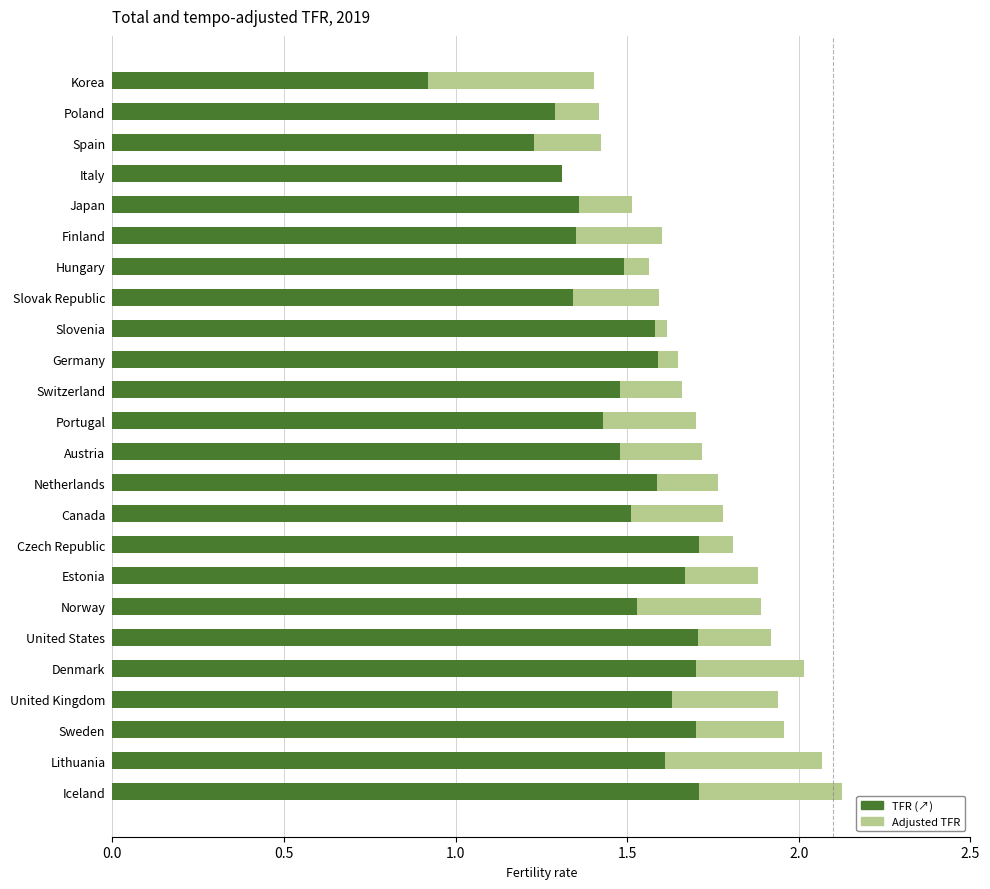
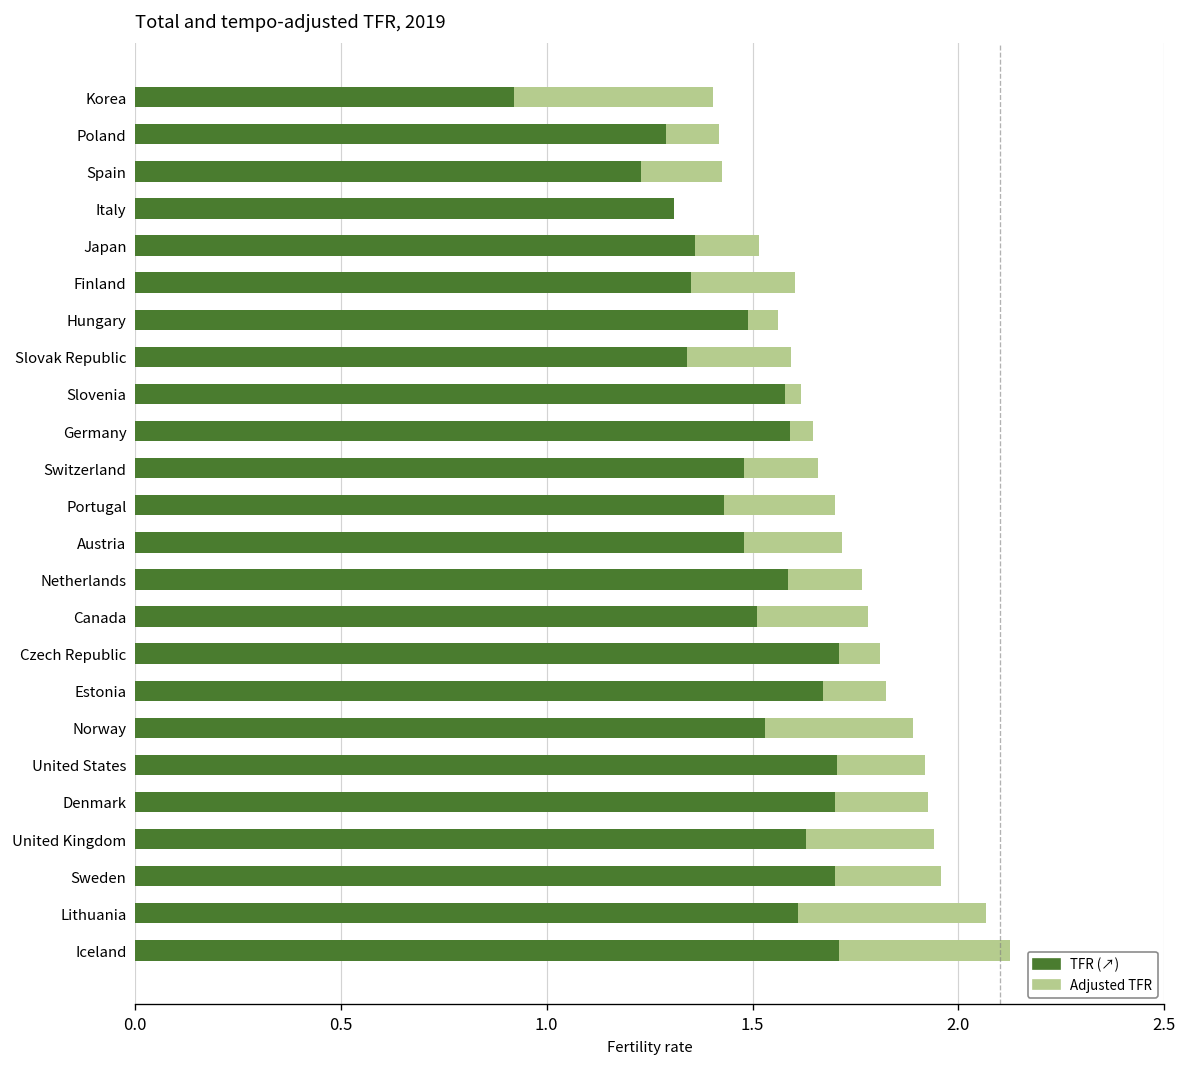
Adjusted TFR, Estonia: 1.88 -> 1.83
Adjusted TFR, Denmark: 2.02 -> 1.93
